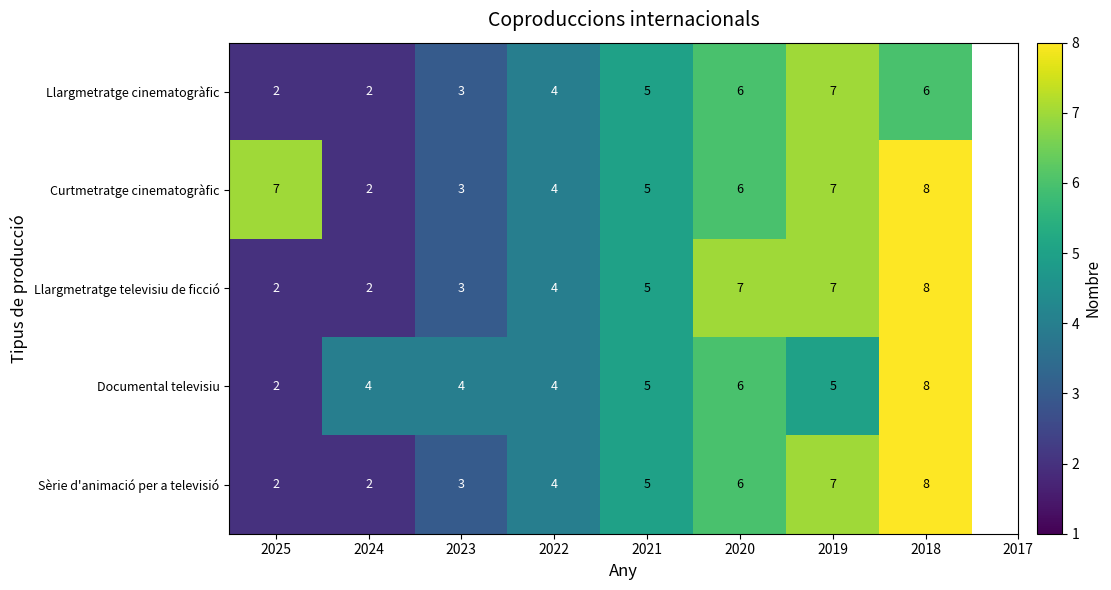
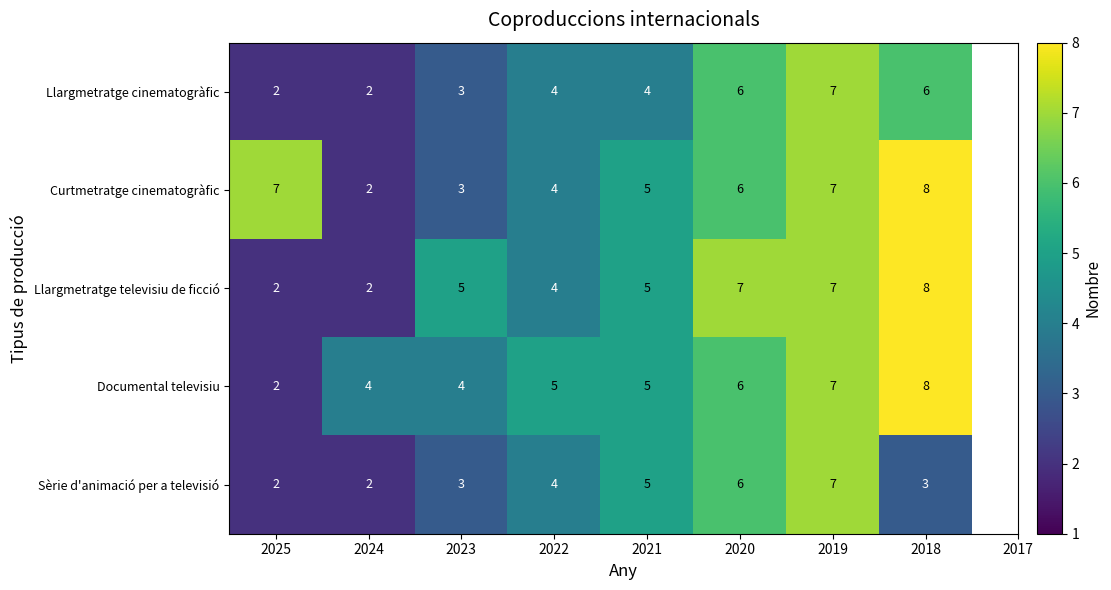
Llargmetratge cinematogràfic, 2021: 5 -> 4
Llargmetratge televisiu de ficció, 2023: 3 -> 5
Documental televisiu, 2022: 4 -> 5
Documental televisiu, 2019: 5 -> 7
Sèrie d'animació per a televisió, 2018: 8 -> 3
